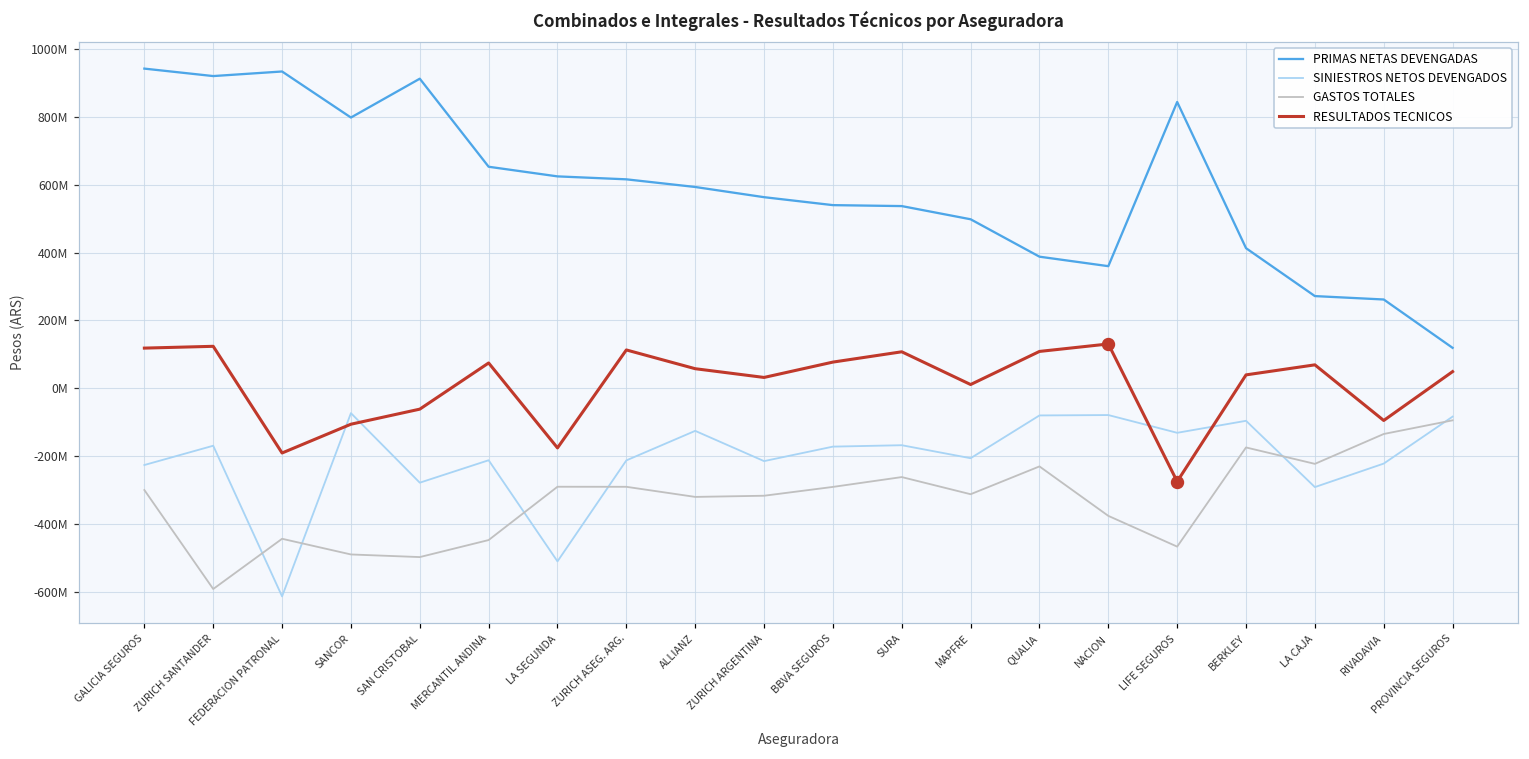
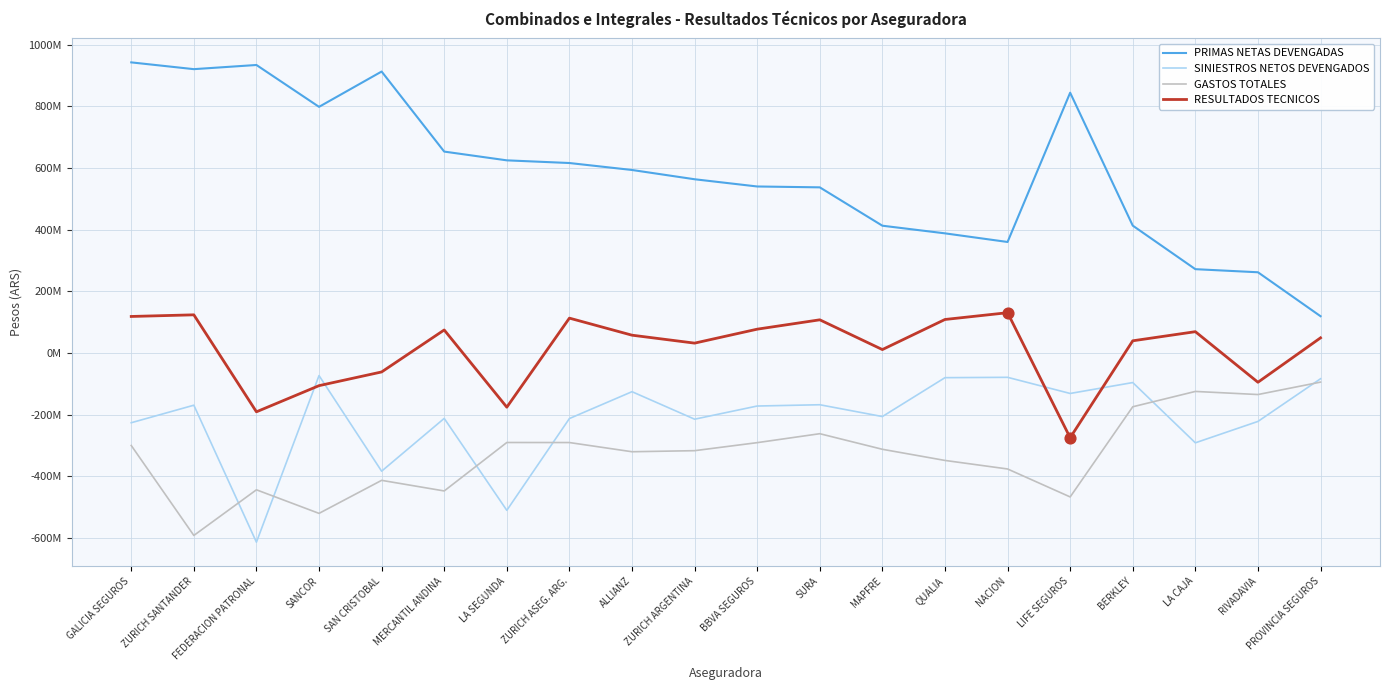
GASTOS TOTALES, SANCOR: -490000000 -> -520000000
SINIESTROS NETOS DEVENGADOS, SAN CRISTOBAL: -280000000 -> -380000000
GASTOS TOTALES, SAN CRISTOBAL: -500000000 -> -410000000
PRIMAS NETAS DEVENGADAS, MAPFRE: 500000000 -> 410000000
GASTOS TOTALES, QUALIA: -230000000 -> -350000000
GASTOS TOTALES, LA CAJA: -220000000 -> -120000000
